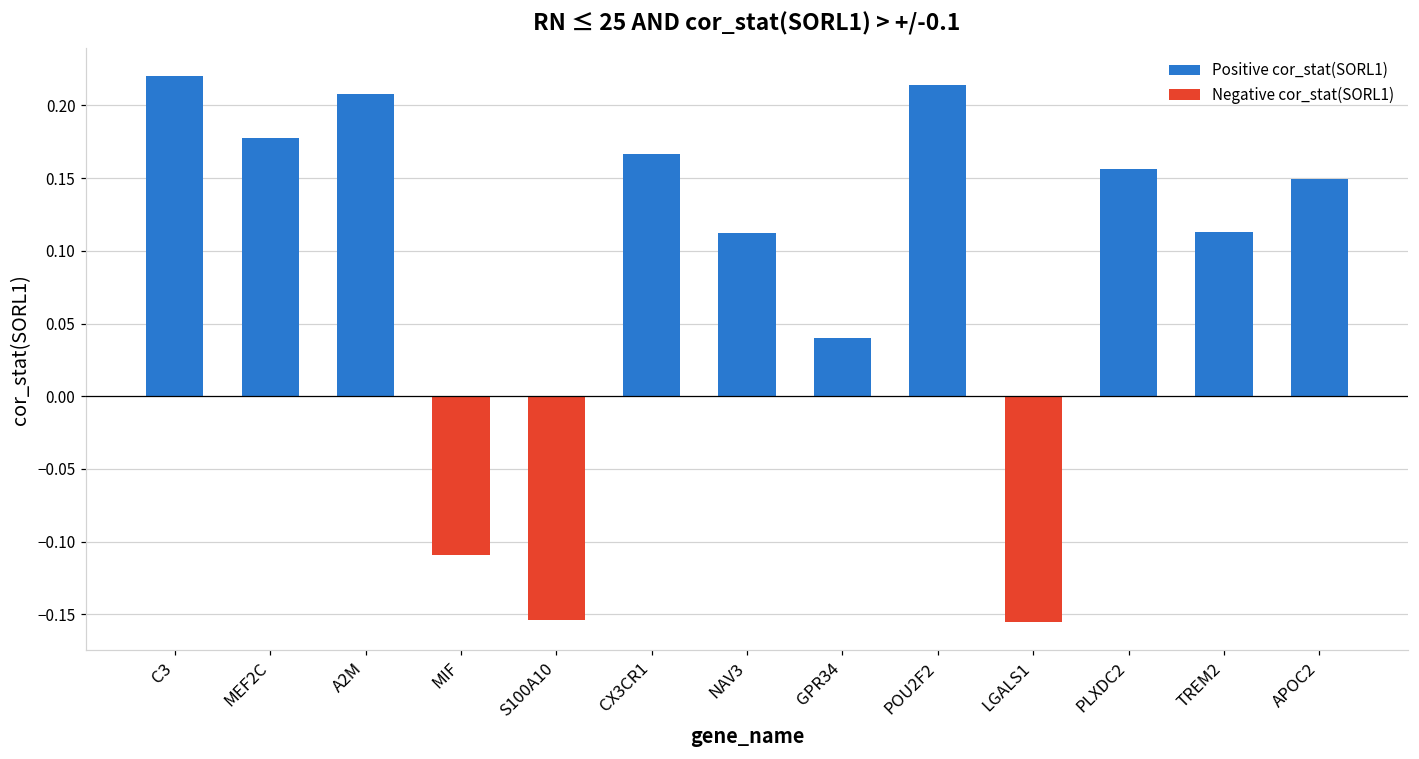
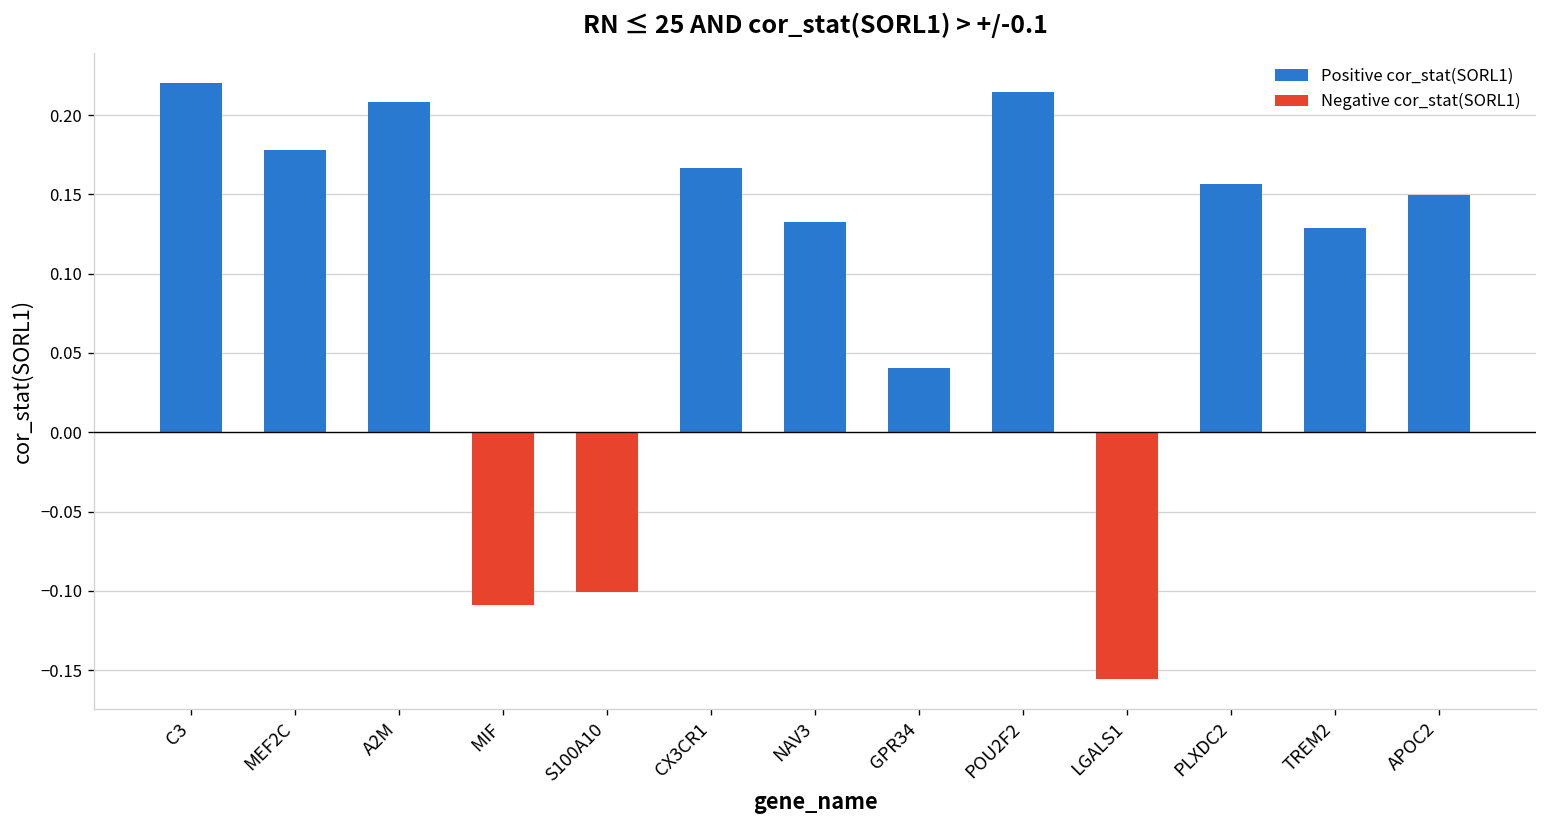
S100A10: -0.154 -> -0.101
NAV3: 0.112 -> 0.133
TREM2: 0.113 -> 0.129
